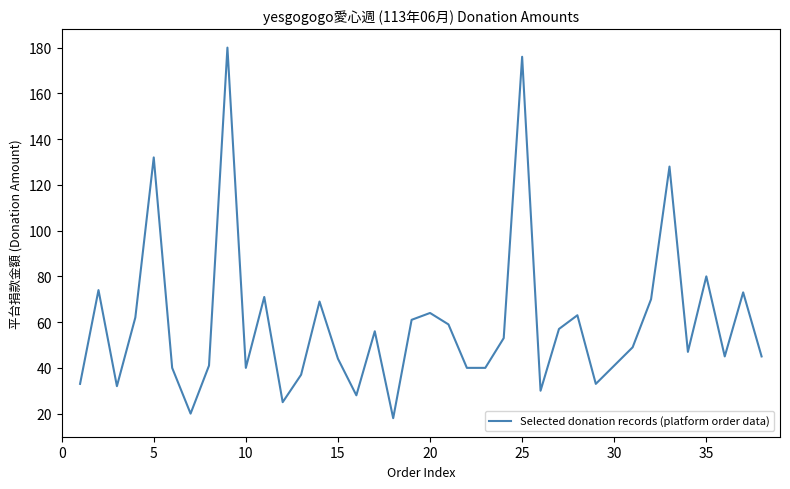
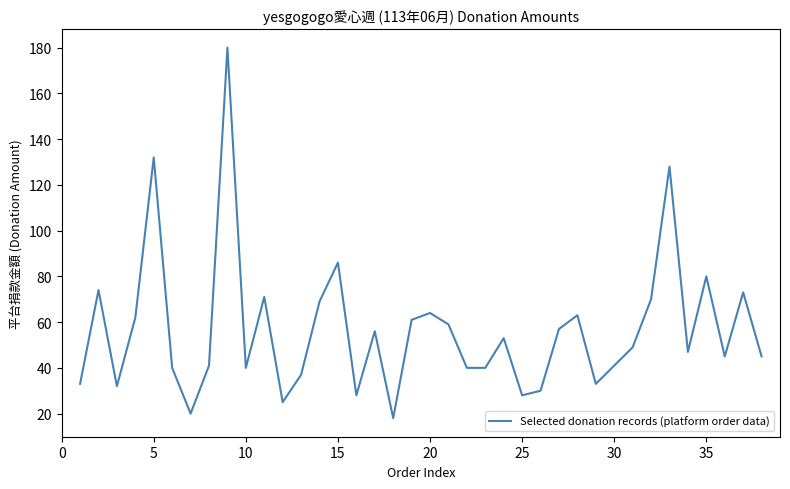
15: 44 -> 86
25: 176 -> 28
